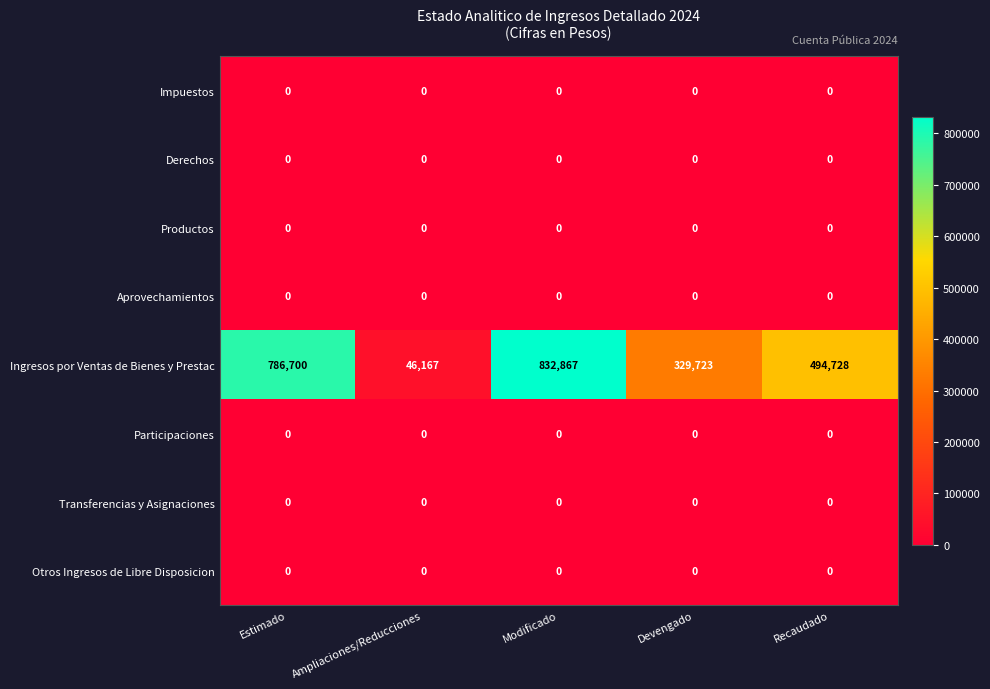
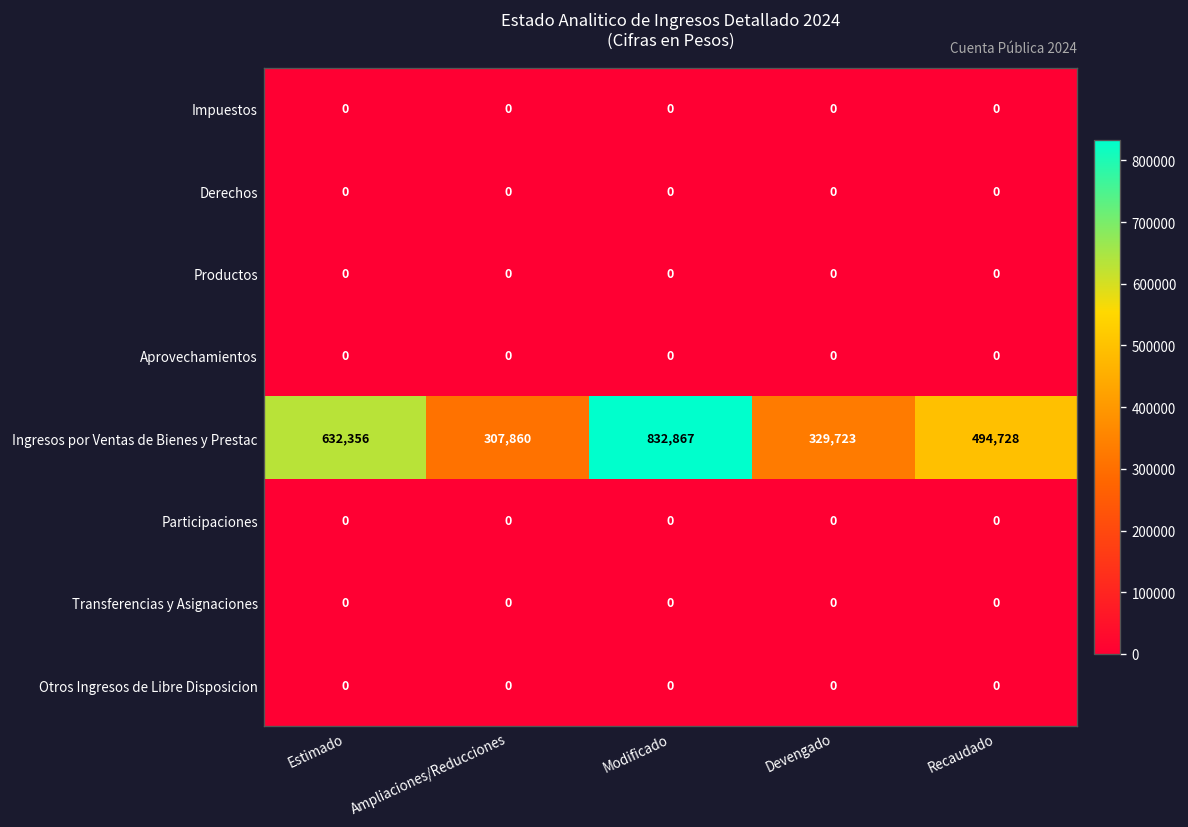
Ingresos por Ventas de Bienes y Prestac, Estimado: 786,700 -> 632,356
Ingresos por Ventas de Bienes y Prestac, Ampliaciones/Reducciones: 46,167 -> 307,860
